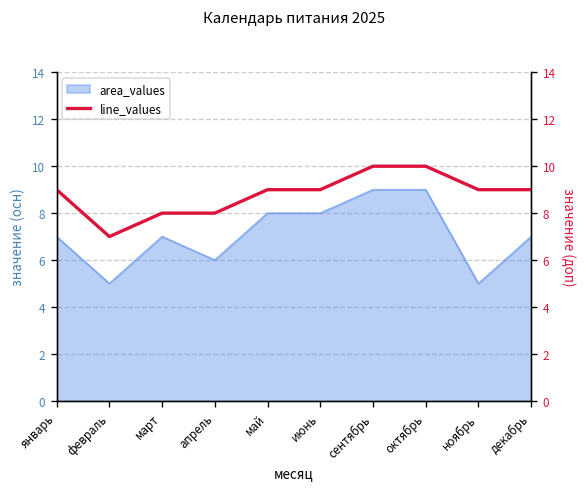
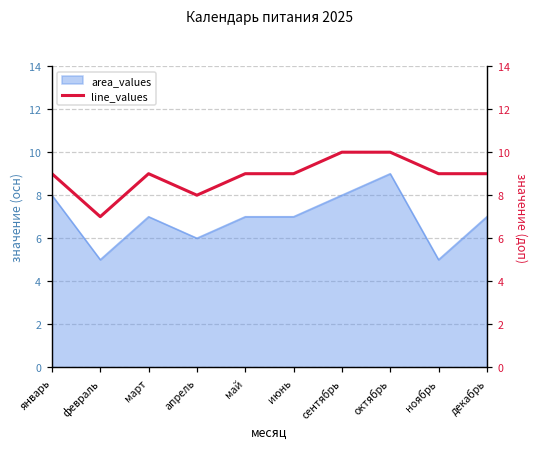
area_values, январь: 7 -> 8
area_values, май: 8 -> 7
area_values, июнь: 8 -> 7
area_values, сентябрь: 9 -> 8
line_values, март: 8 -> 9
